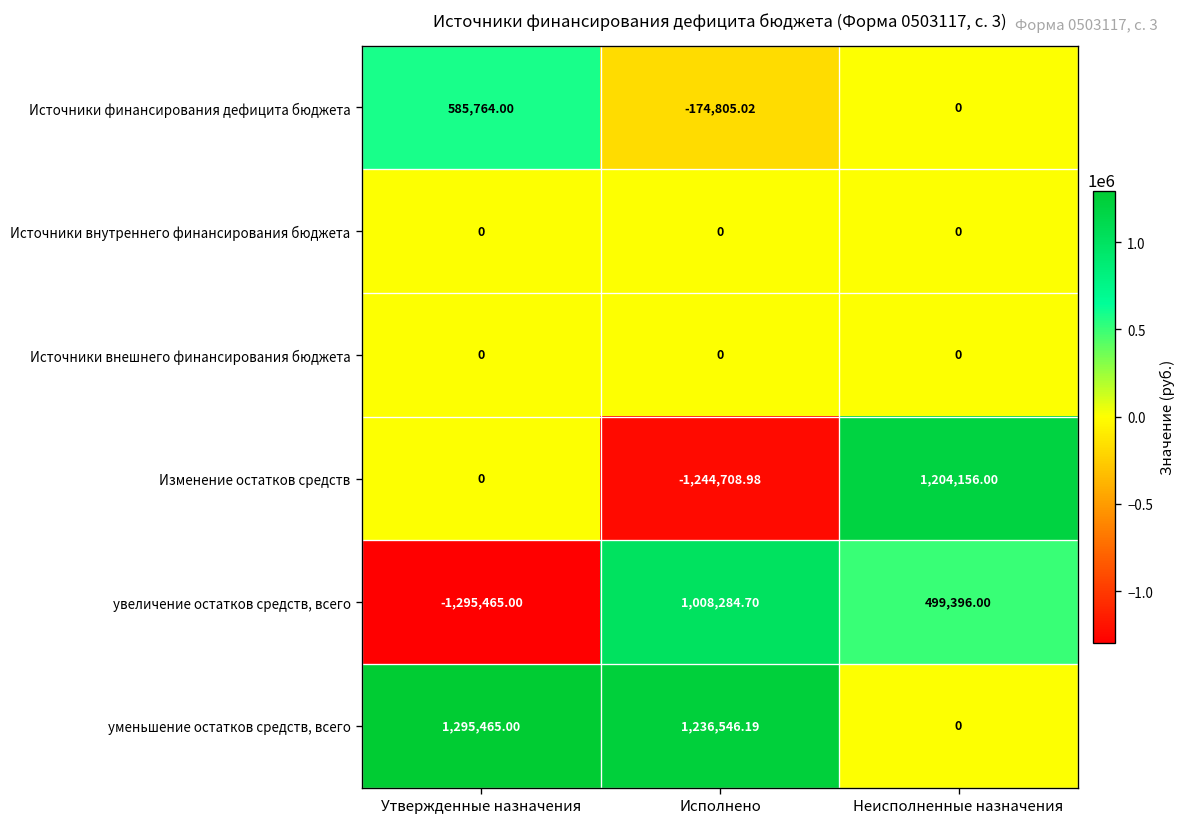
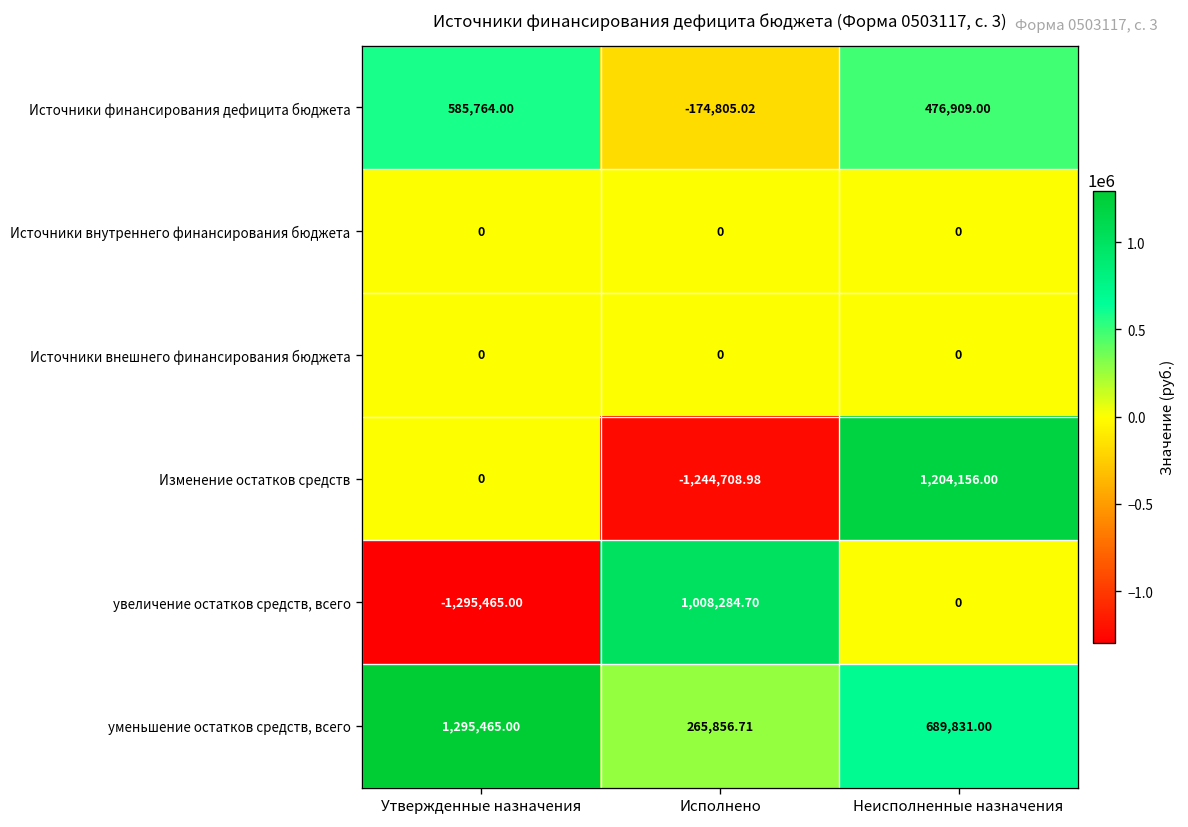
Источники финансирования дефицита бюджета, Неисполненные назначения: 0 -> 476,909.00
увеличение остатков средств, всего, Неисполненные назначения: 499,396.00 -> 0
уменьшение остатков средств, всего, Исполнено: 1,236,546.19 -> 265,856.71
уменьшение остатков средств, всего, Неисполненные назначения: 0 -> 689,831.00
